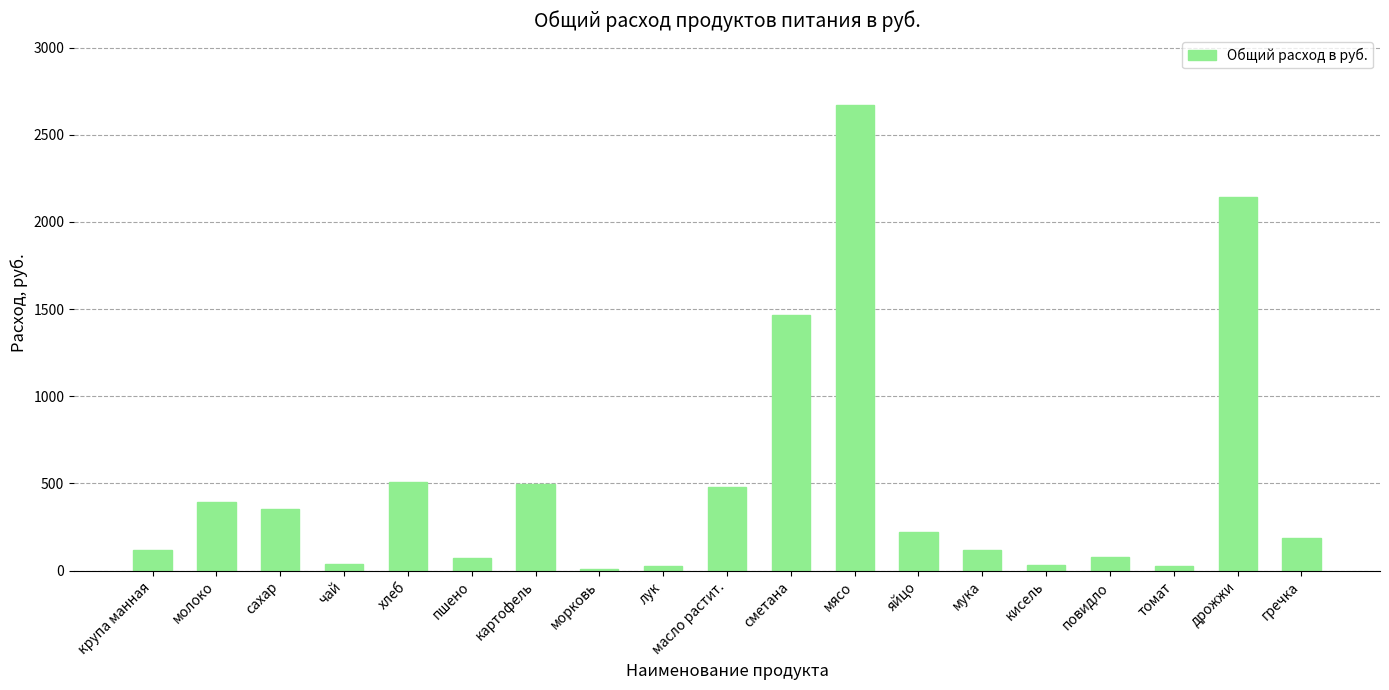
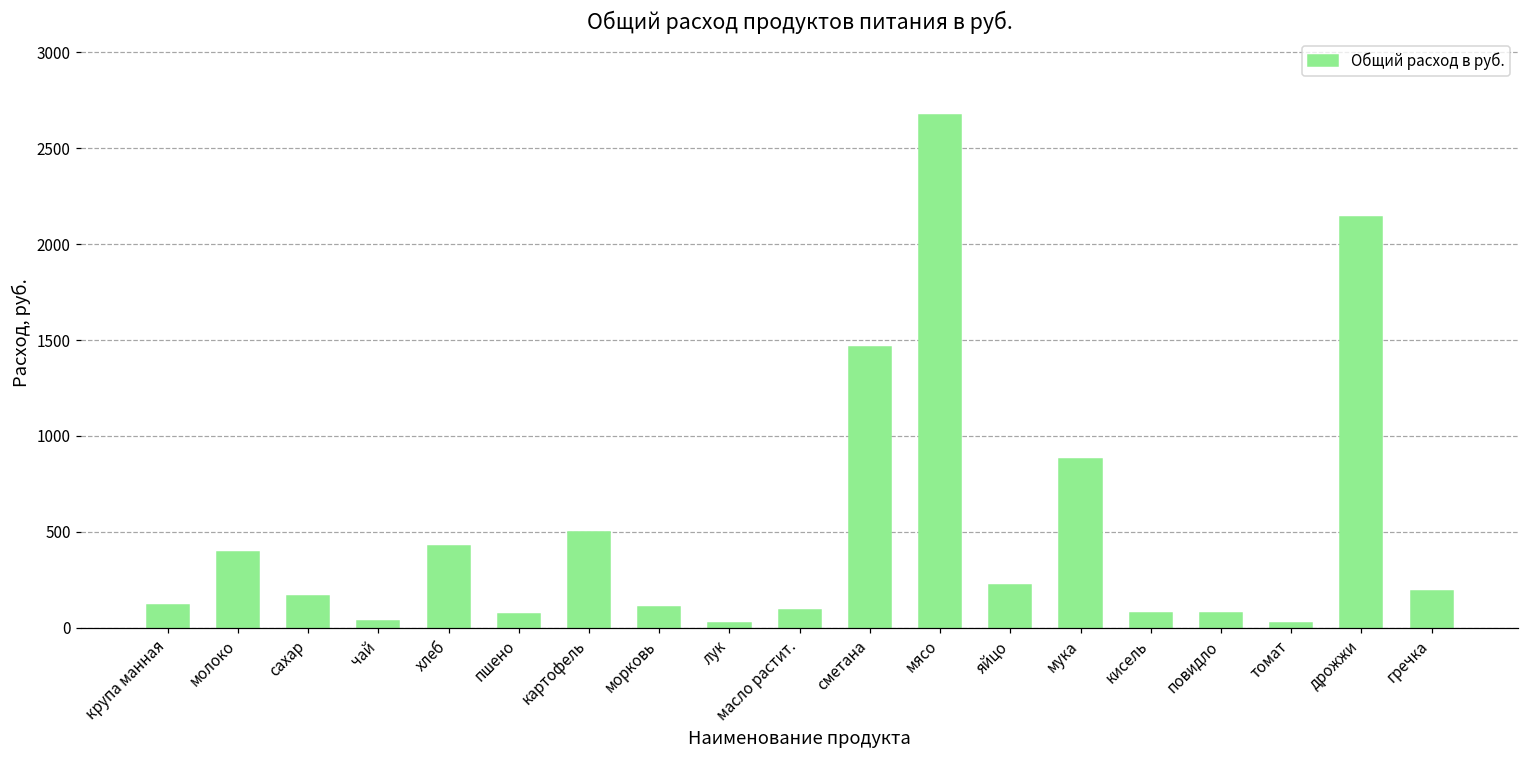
сахар: 350 -> 170
хлеб: 510 -> 430
морковь: 10 -> 110
масло растит.: 480 -> 90
мука: 120 -> 880
кисель: 30 -> 80
